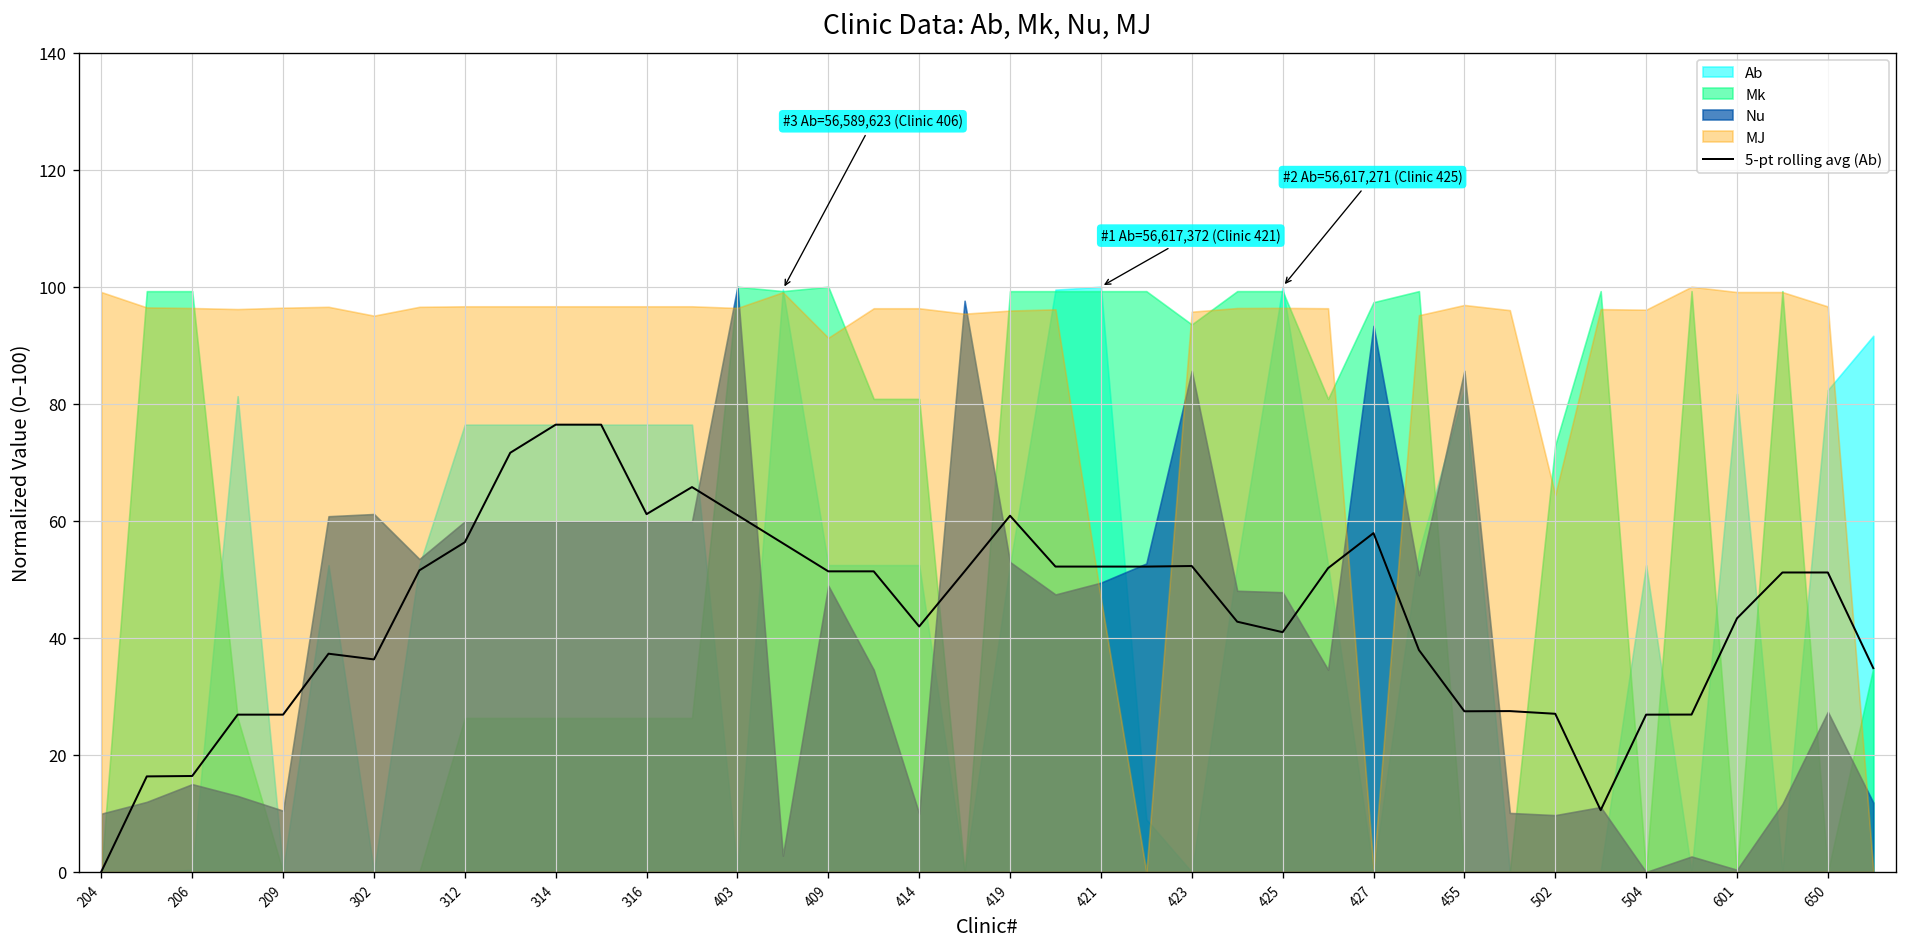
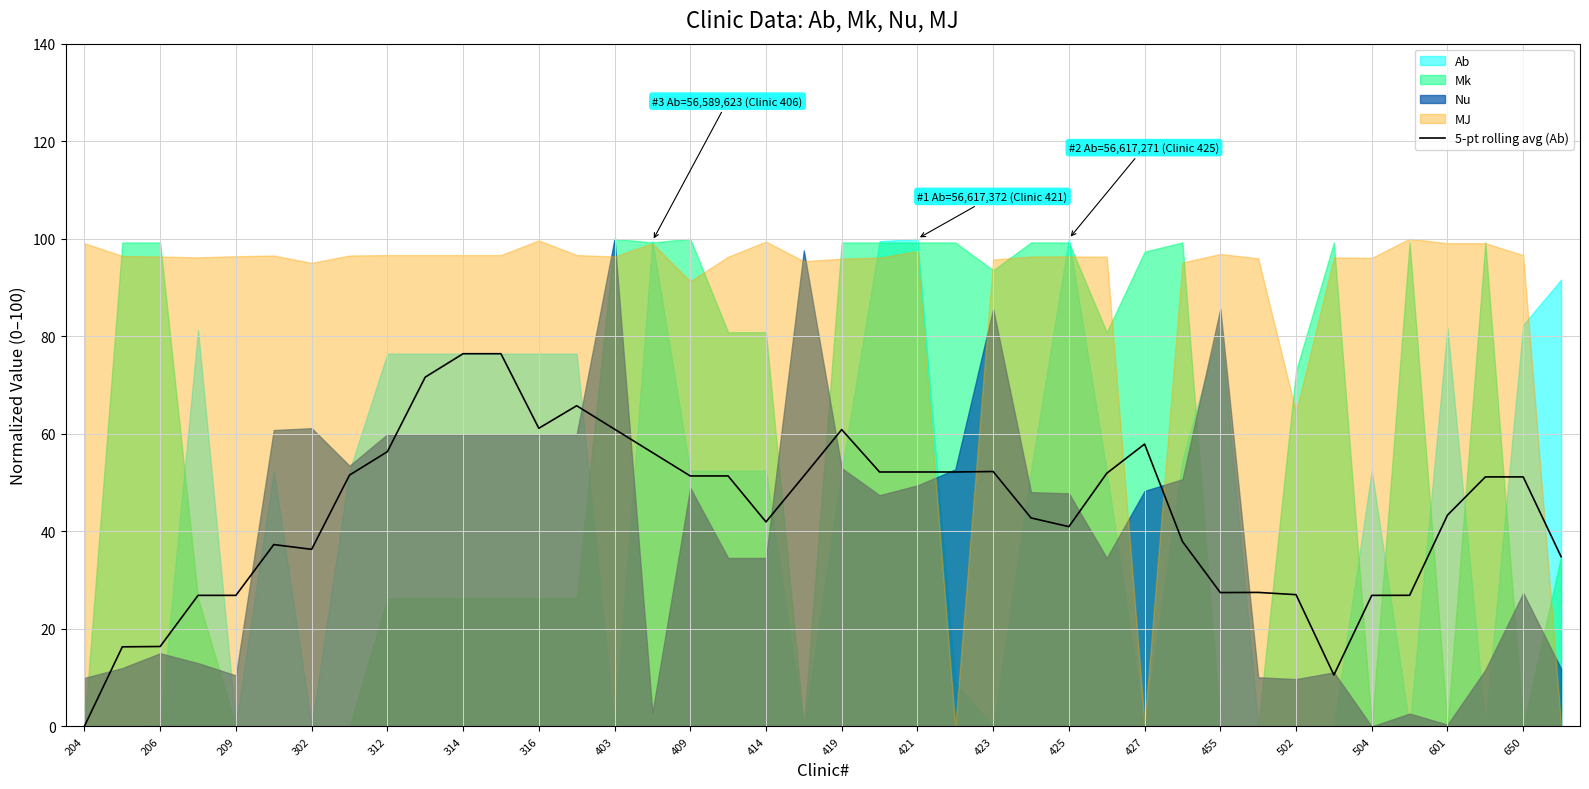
MJ, 316: 97 -> 100
Nu, 414: 10 -> 35
MJ, 414: 96 -> 99
MJ, 421: 47 -> 97
Nu, 427: 93 -> 48
